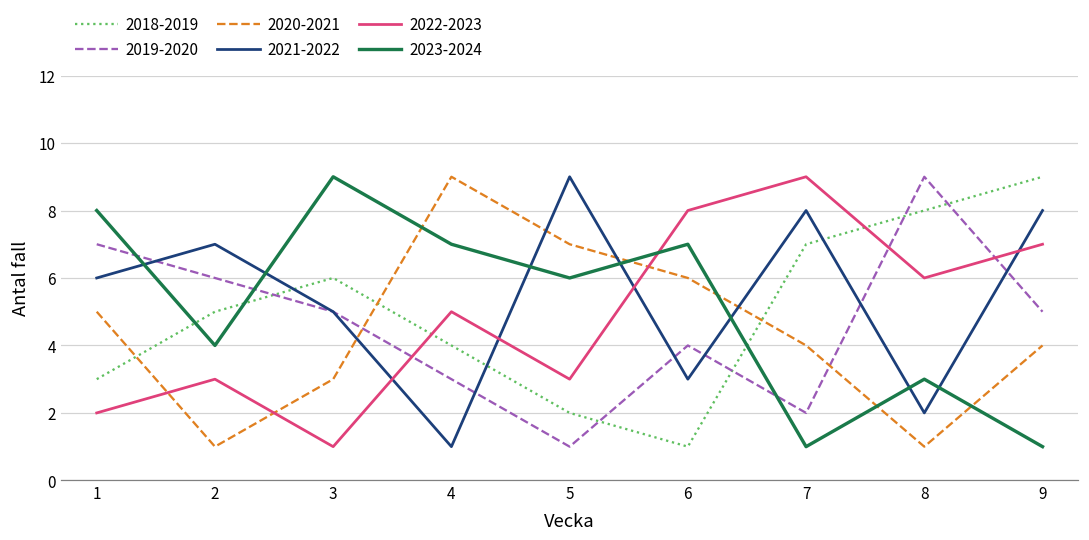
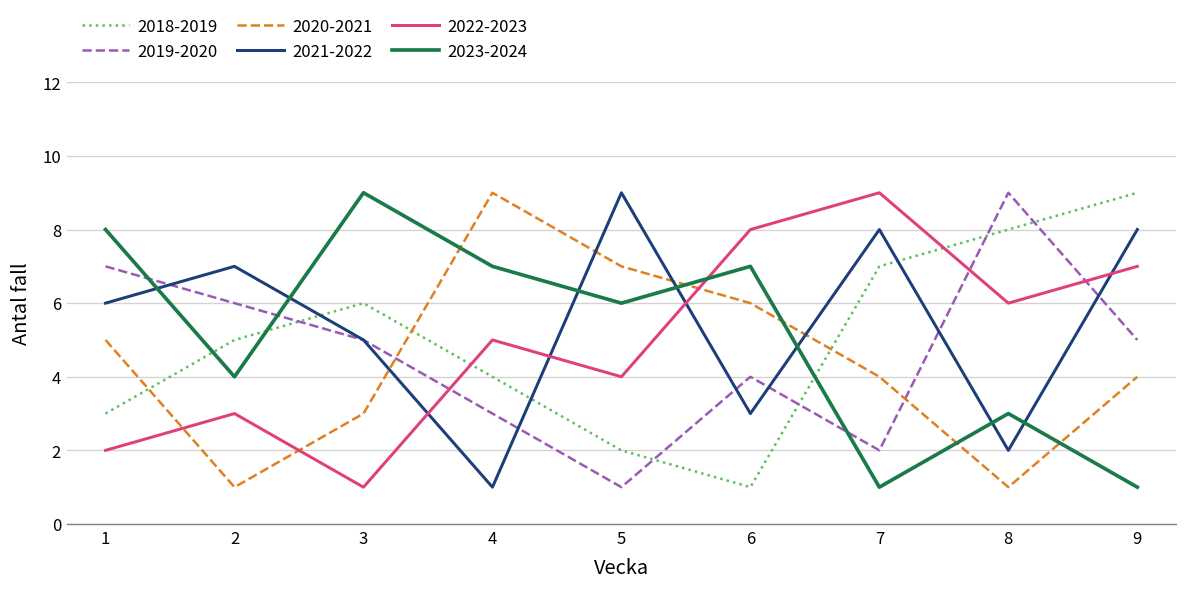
2022-2023, 5: 3 -> 4
